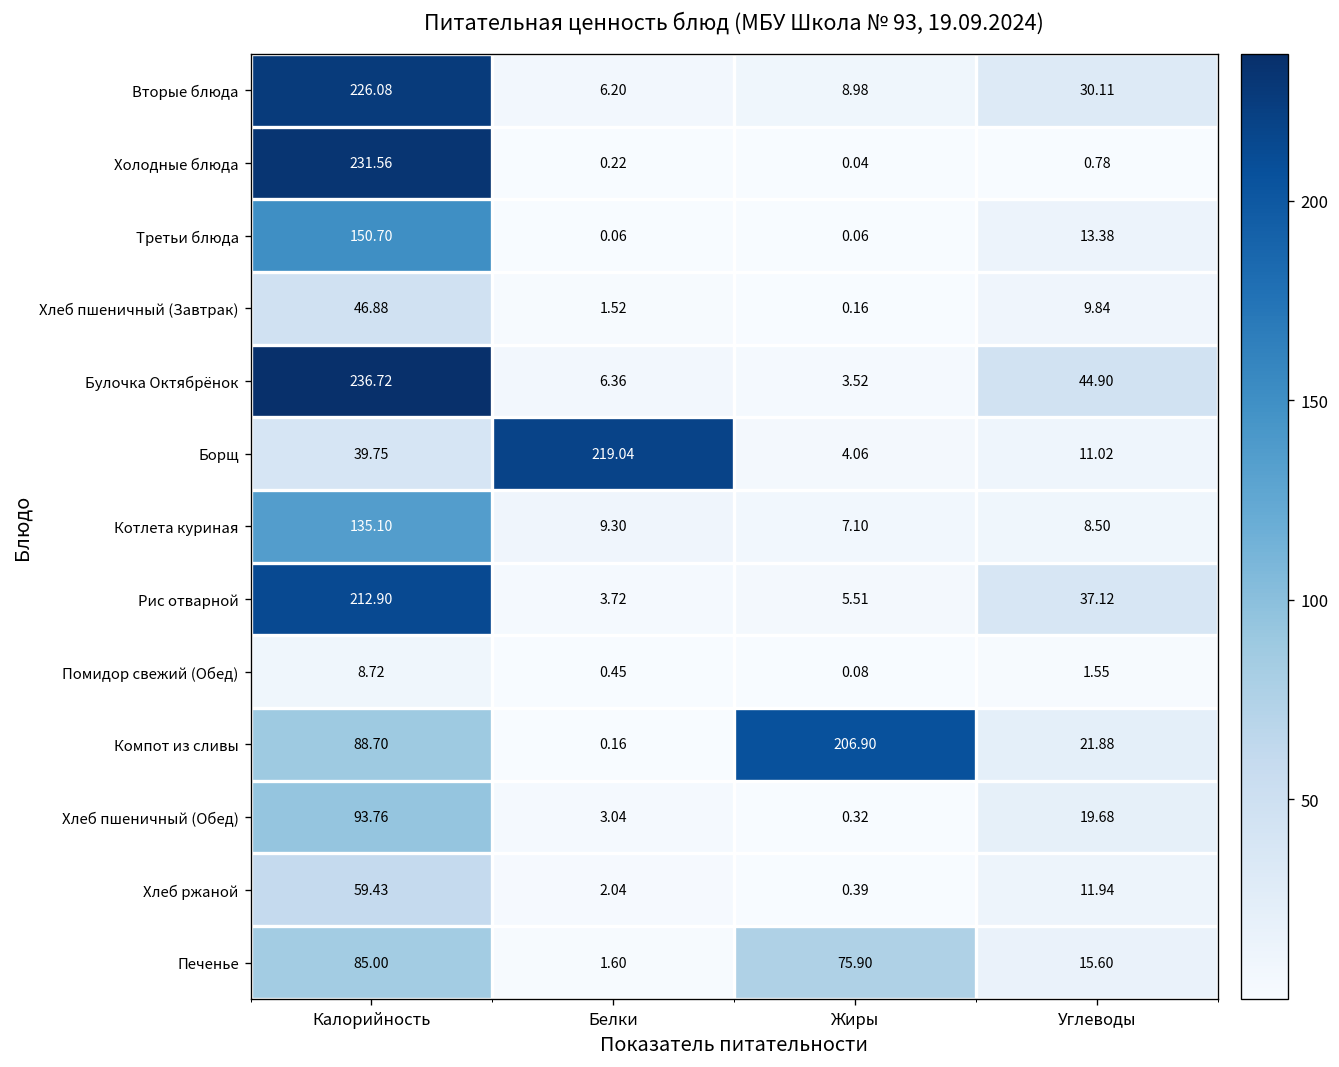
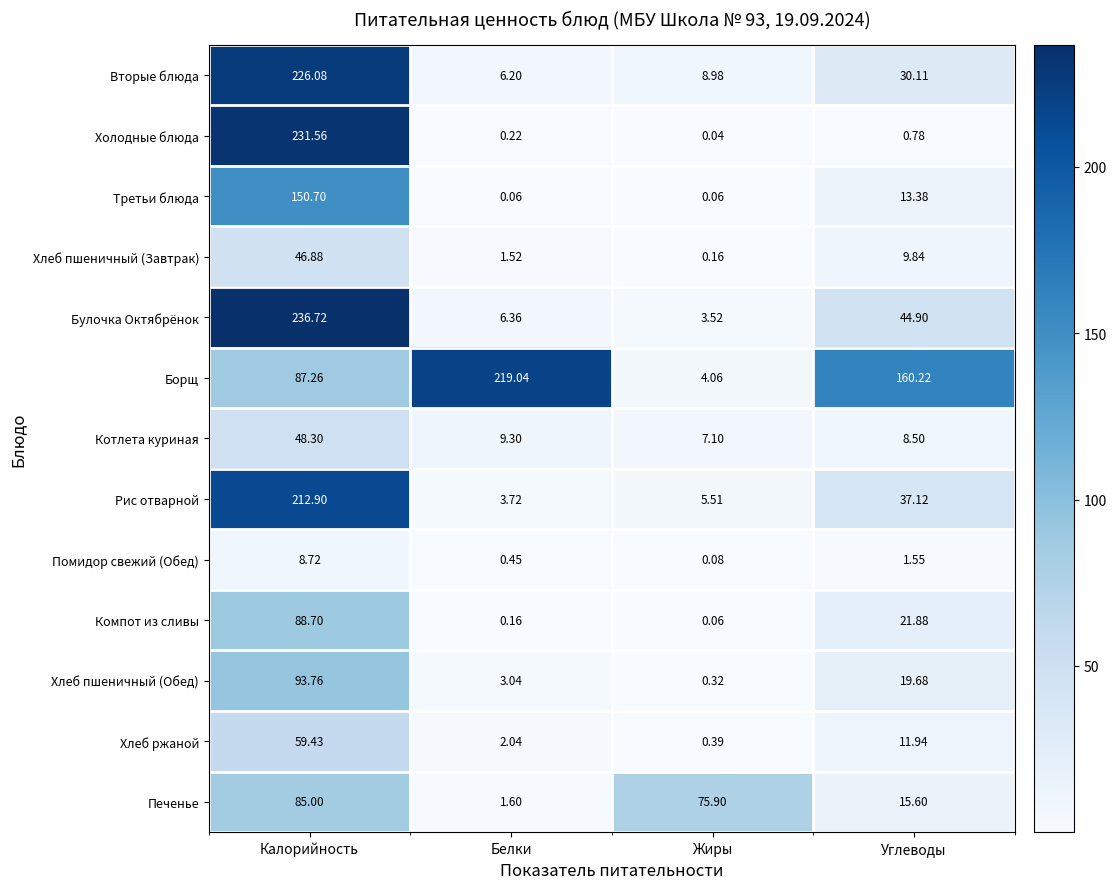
Борщ, Калорийность: 39.75 -> 87.26
Борщ, Углеводы: 11.02 -> 160.22
Котлета куриная, Калорийность: 135.10 -> 48.30
Компот из сливы, Жиры: 206.90 -> 0.06
